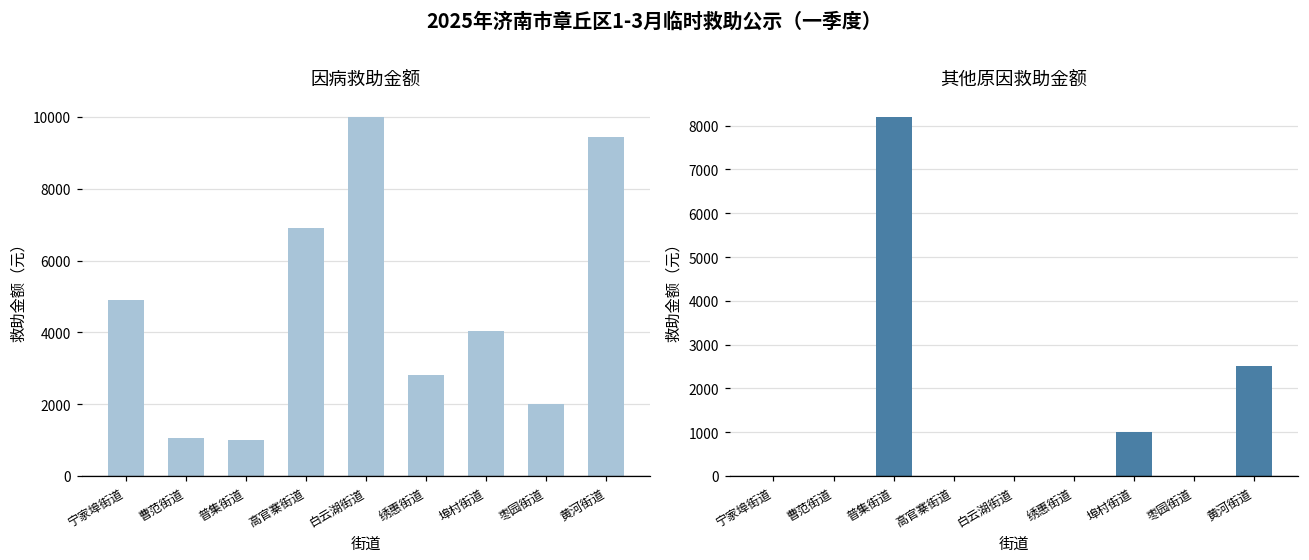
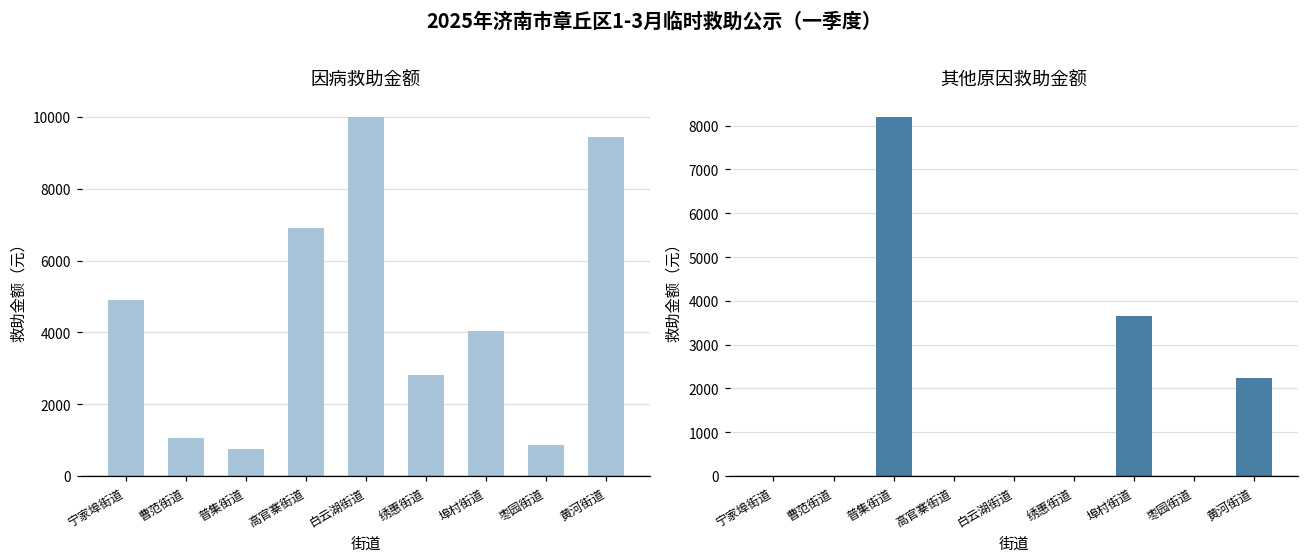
因病救助金额, 普集街道: 1000 -> 700
因病救助金额, 枣园街道: 2000 -> 900
其他原因救助金额, 埠村街道: 1000 -> 3600
其他原因救助金额, 黄河街道: 2500 -> 2200
